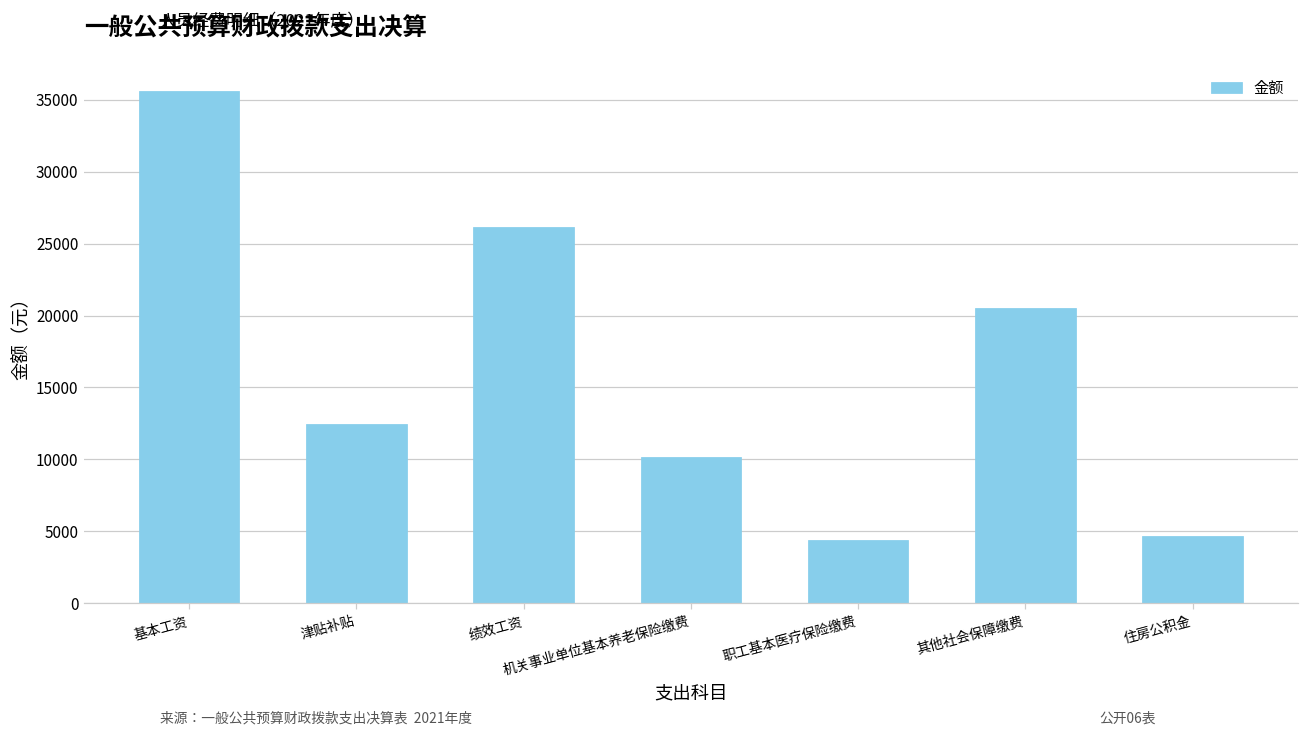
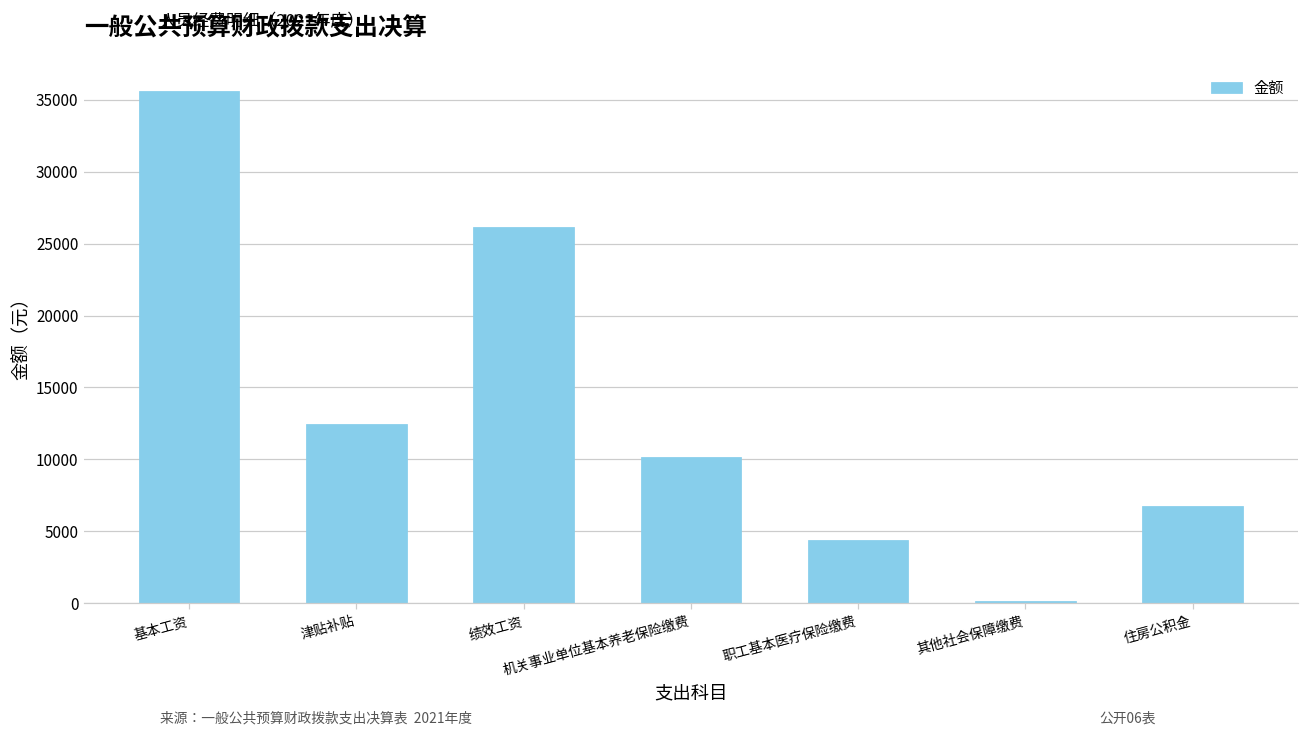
其他社会保障缴费: 20500 -> 100
住房公积金: 4600 -> 6800
